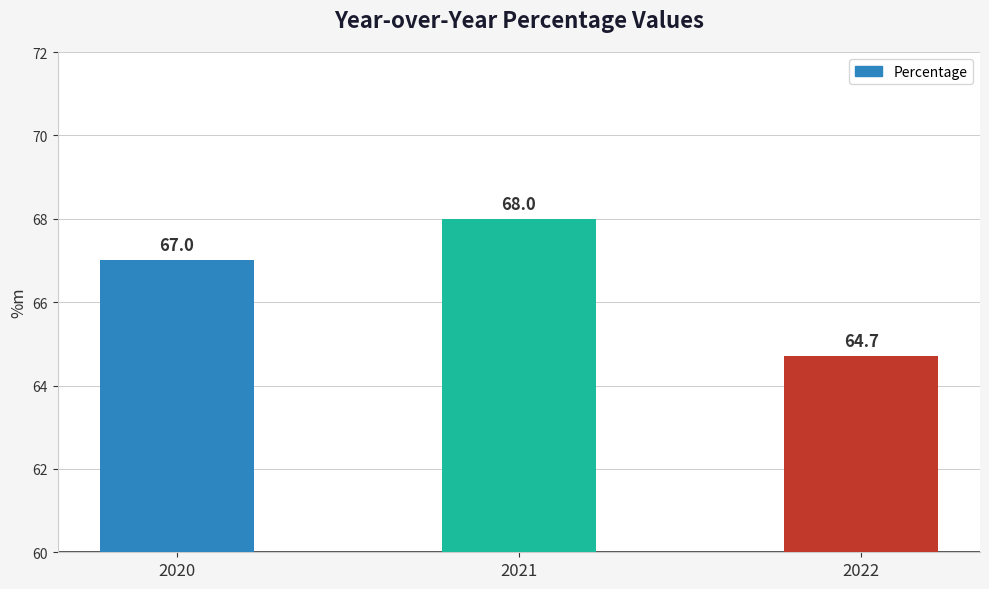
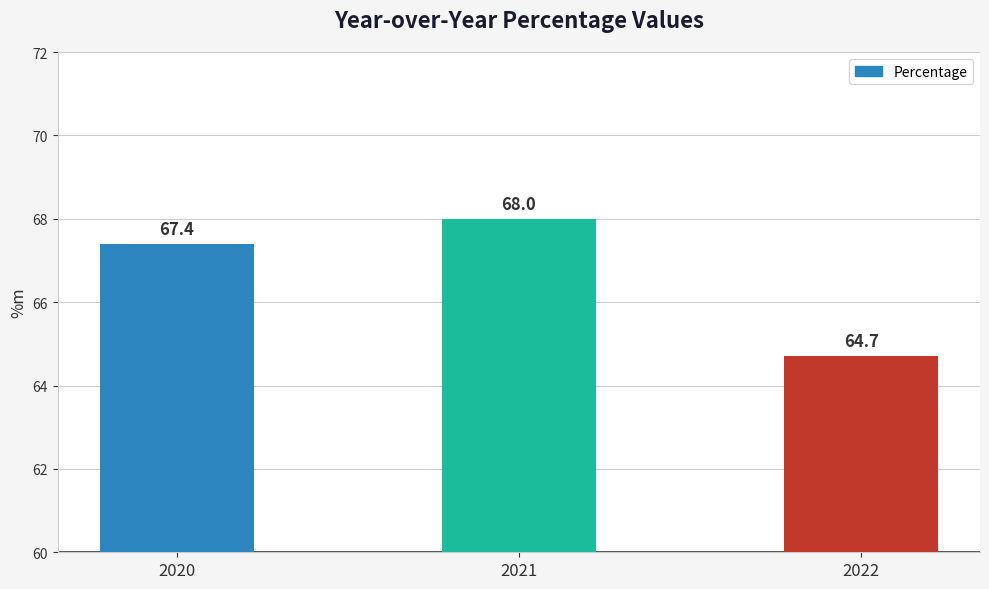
2020: 67.0 -> 67.4
